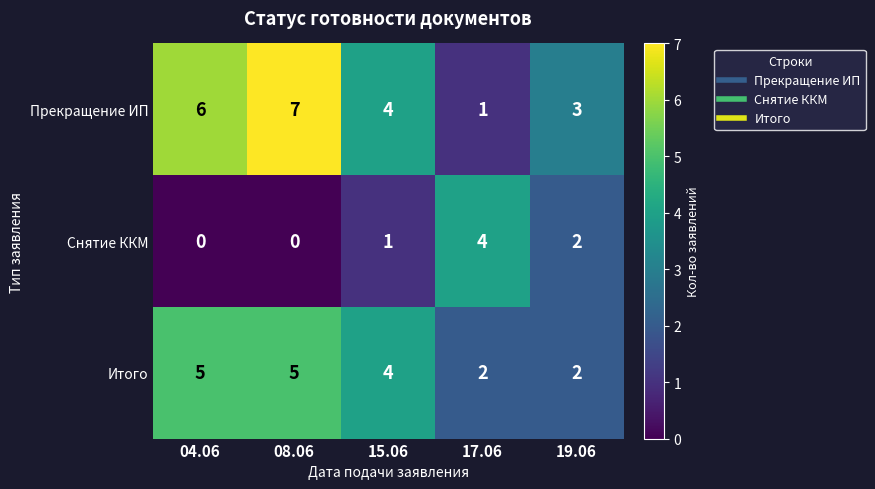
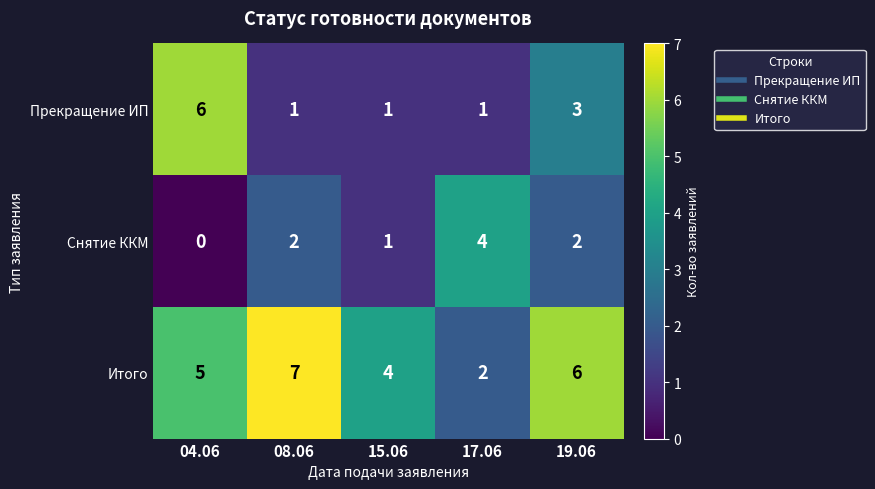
Прекращение ИП, 08.06: 7 -> 1
Прекращение ИП, 15.06: 4 -> 1
Снятие ККМ, 08.06: 0 -> 2
Итого, 08.06: 5 -> 7
Итого, 19.06: 2 -> 6
